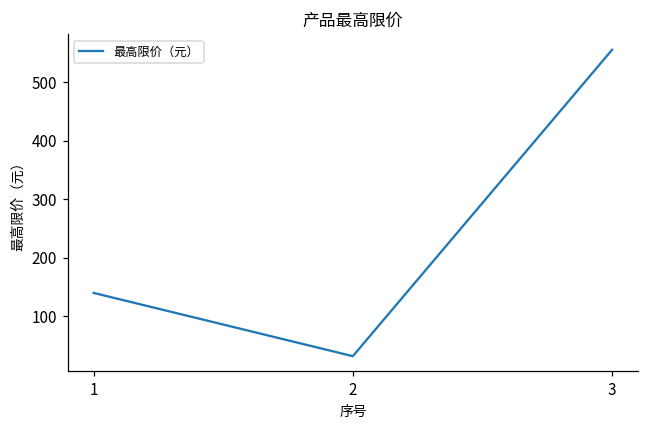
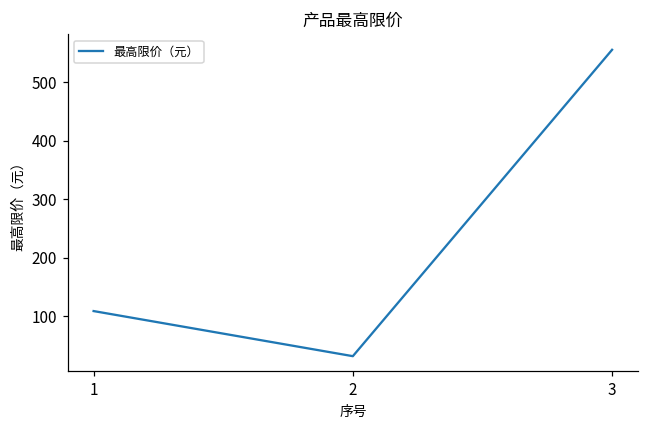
1: 140 -> 110
